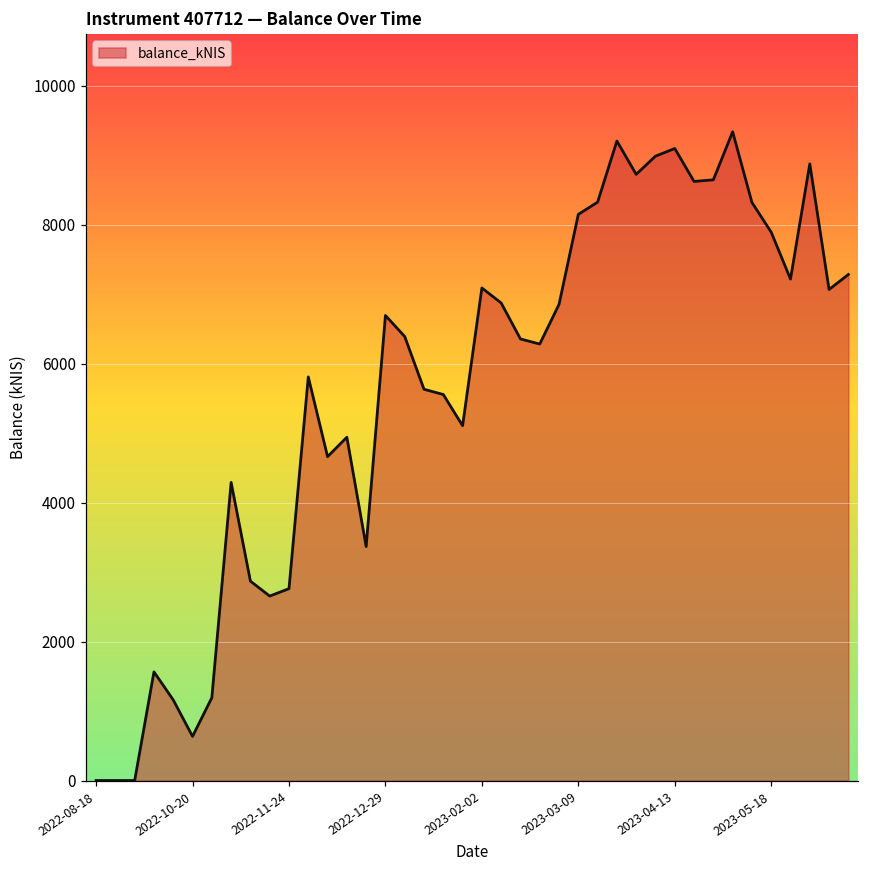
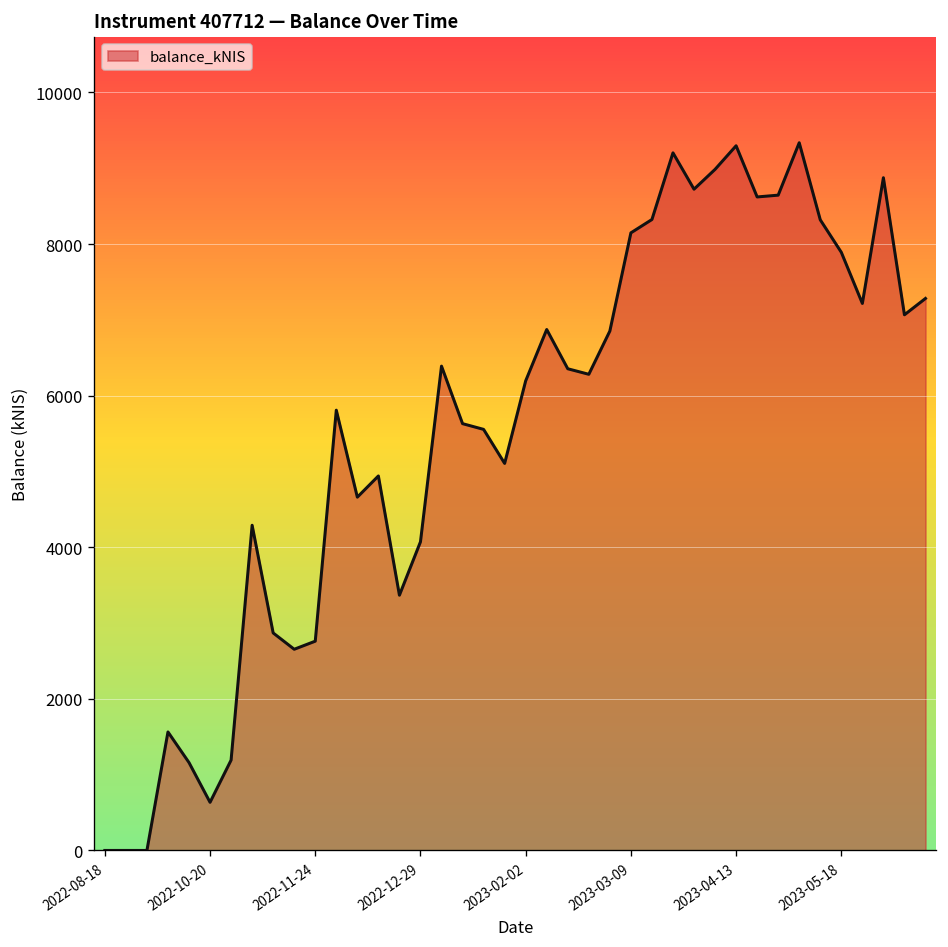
2022-12-29: 6700 -> 4100
2023-02-02: 7100 -> 6200
2023-04-13: 9100 -> 9300
